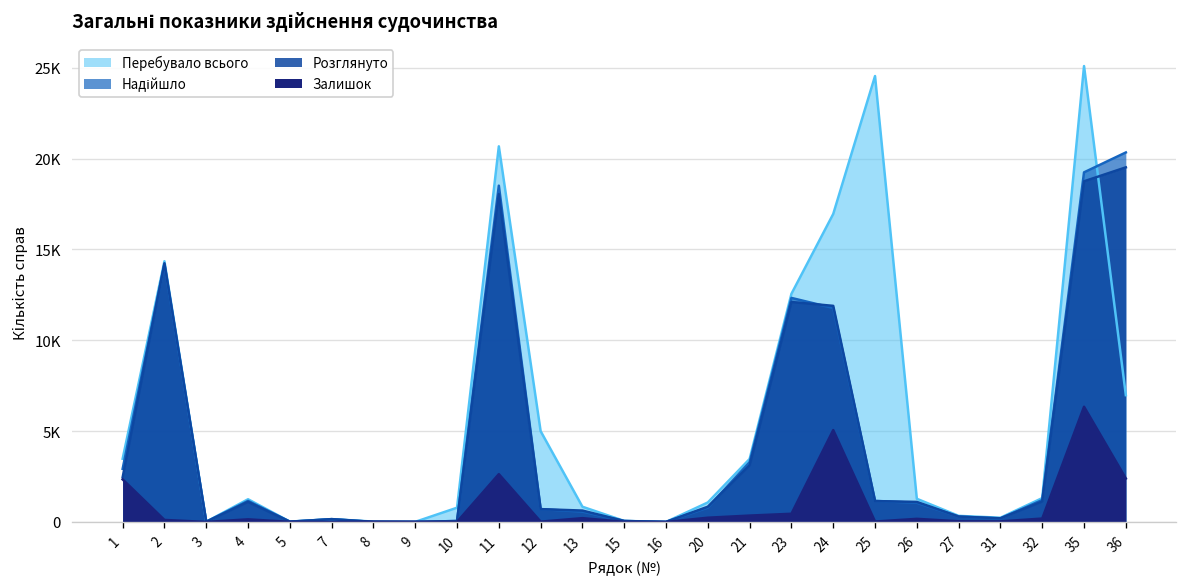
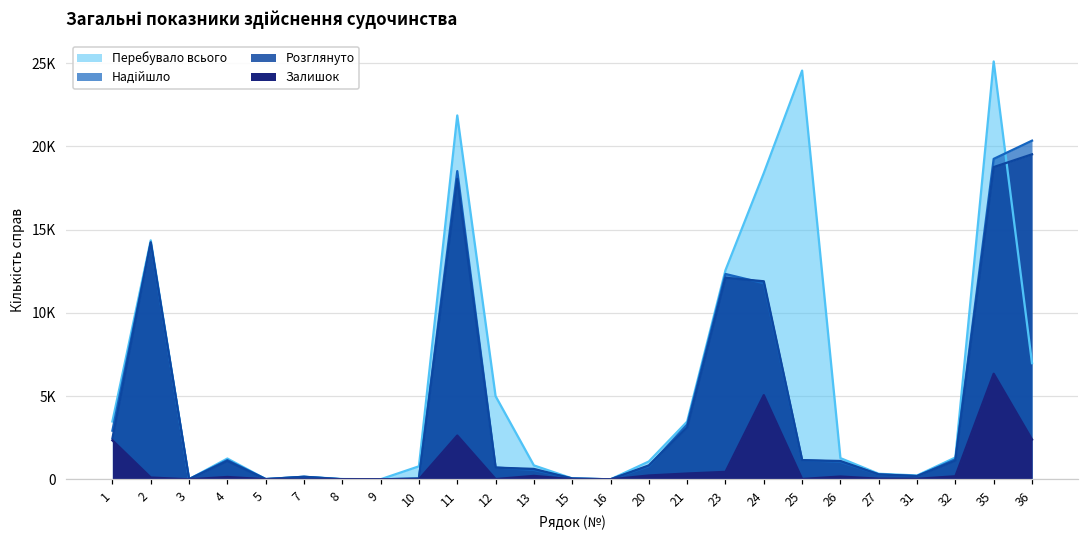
Перебувало всього, 11: 20700 -> 21900
Перебувало всього, 24: 17000 -> 18400
